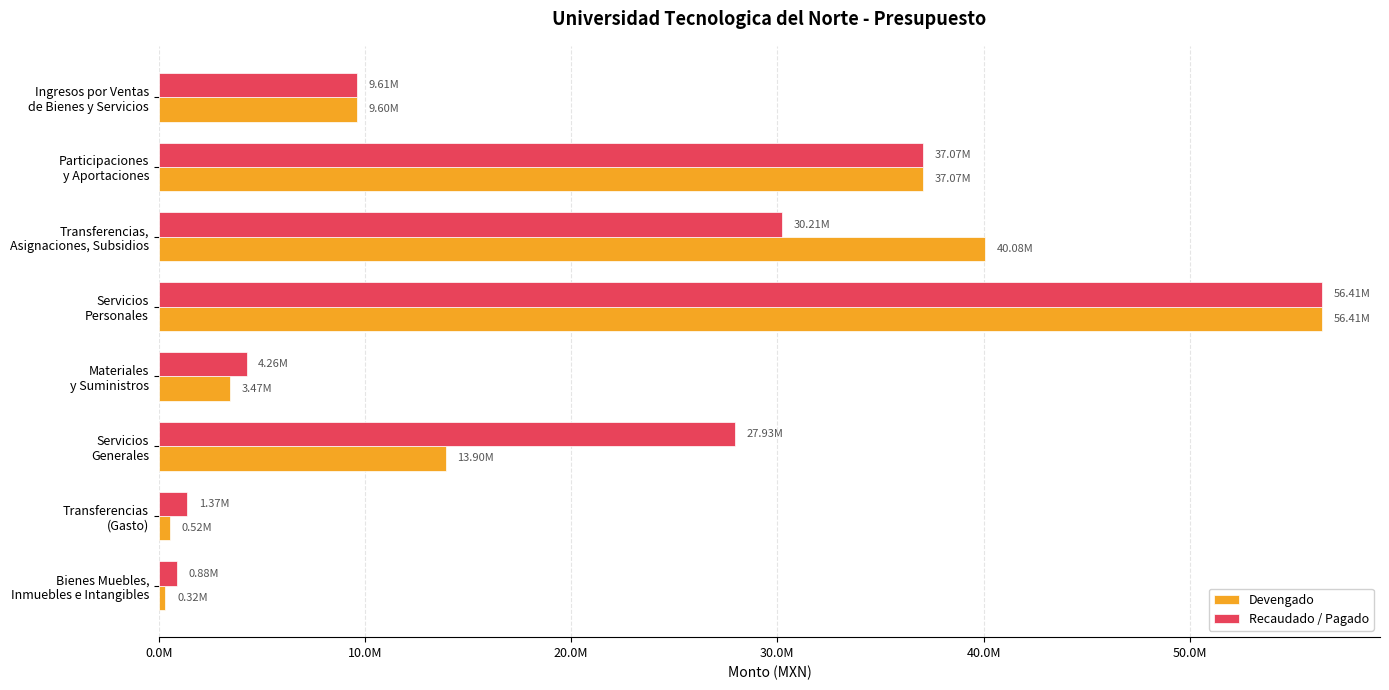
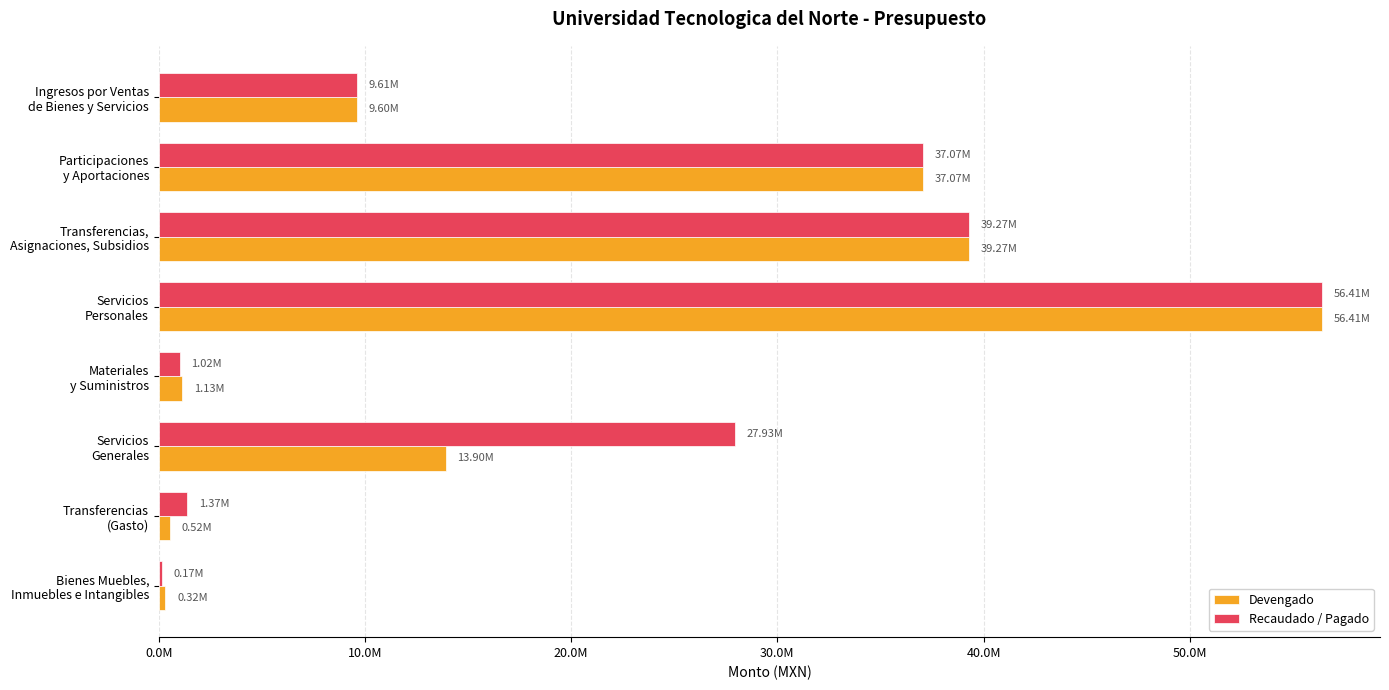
Recaudado / Pagado, Transferencias, Asignaciones, Subsidios: 30.21M -> 39.27M
Devengado, Transferencias, Asignaciones, Subsidios: 40.08M -> 39.27M
Recaudado / Pagado, Materiales y Suministros: 4.26M -> 1.02M
Devengado, Materiales y Suministros: 3.47M -> 1.13M
Recaudado / Pagado, Bienes Muebles, Inmuebles e Intangibles: 0.88M -> 0.17M
